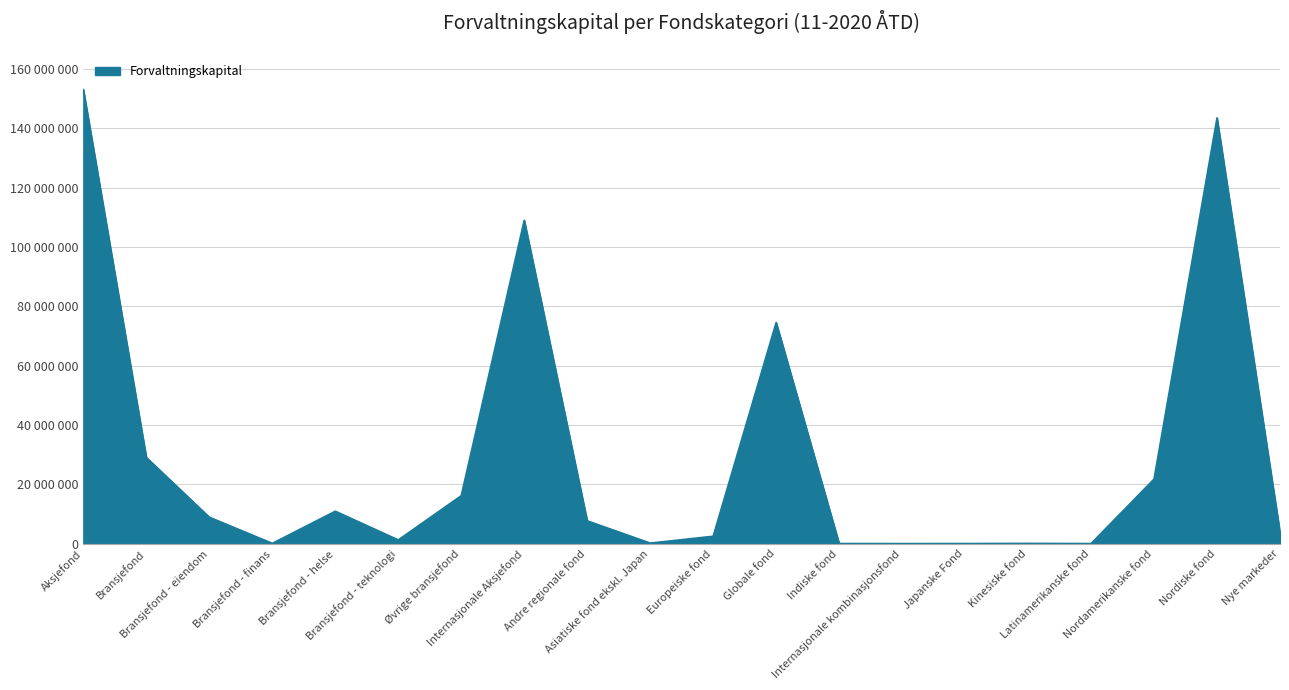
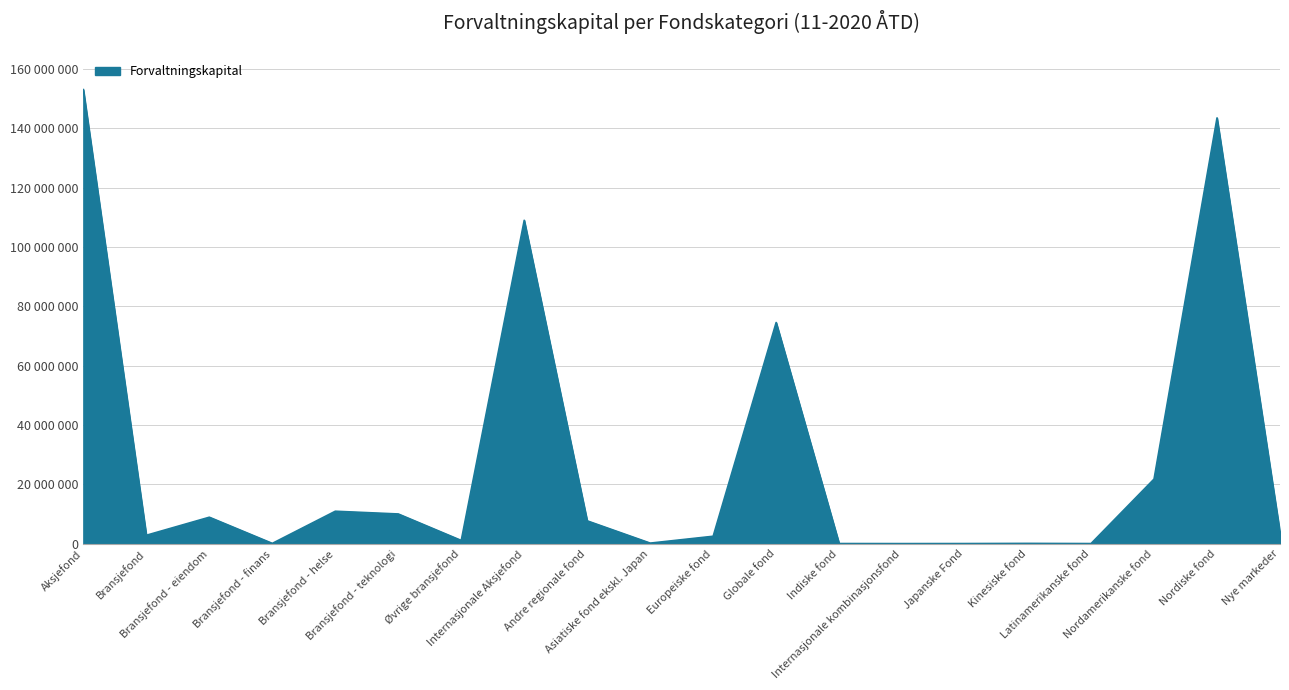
Bransjefond: 29000000 -> 3000000
Bransjefond - teknologi: 1000000 -> 10000000
Øvrige bransjefond: 16000000 -> 1000000
